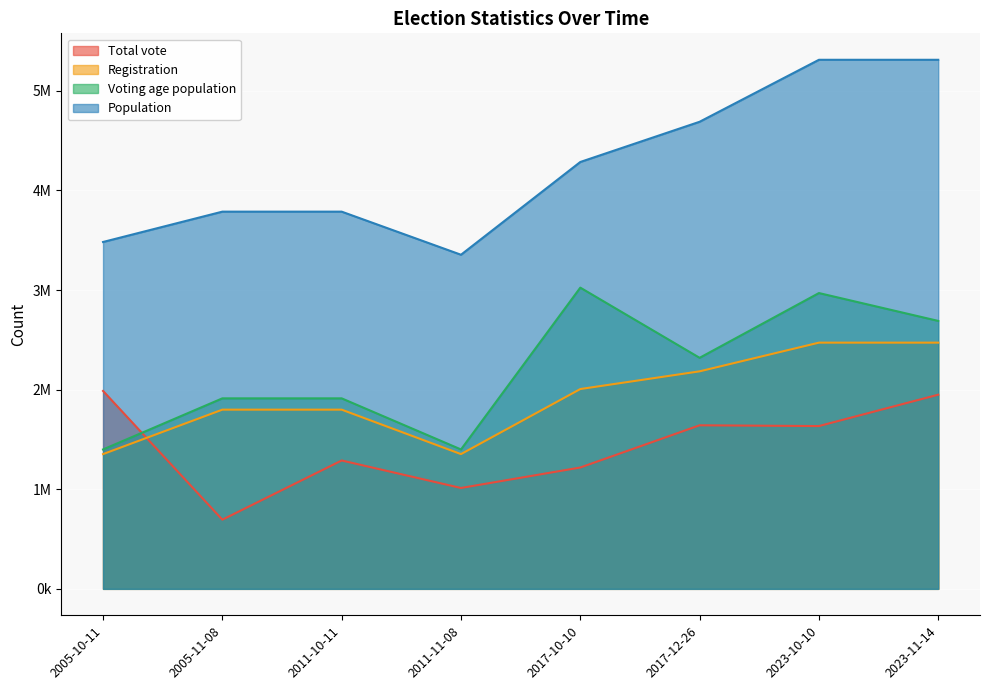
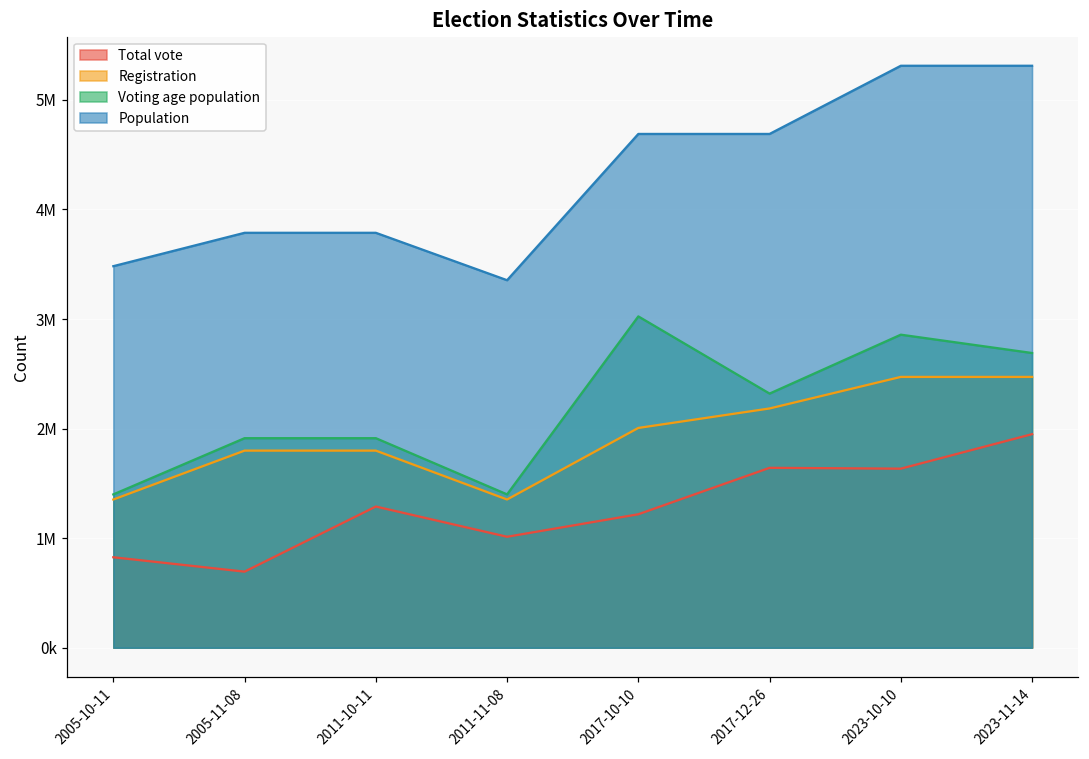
Total vote, 2005-10-11: 2000000 -> 800000
Population, 2017-10-10: 4300000 -> 4700000
Voting age population, 2023-10-10: 3000000 -> 2900000
